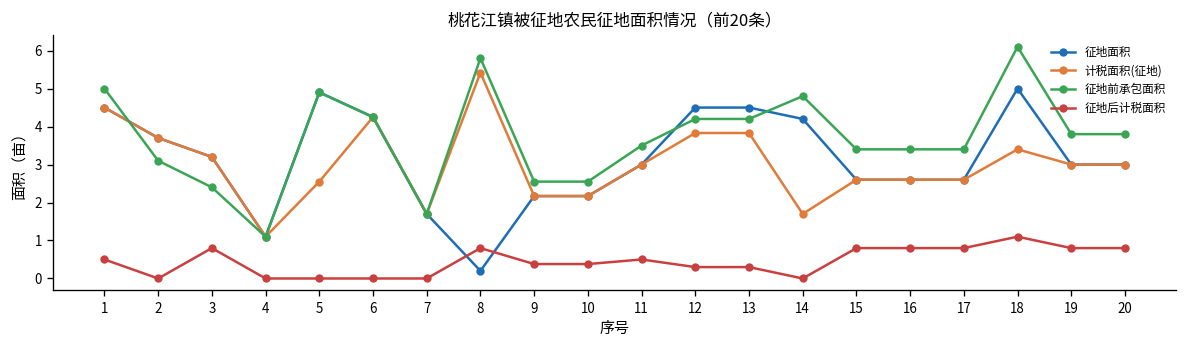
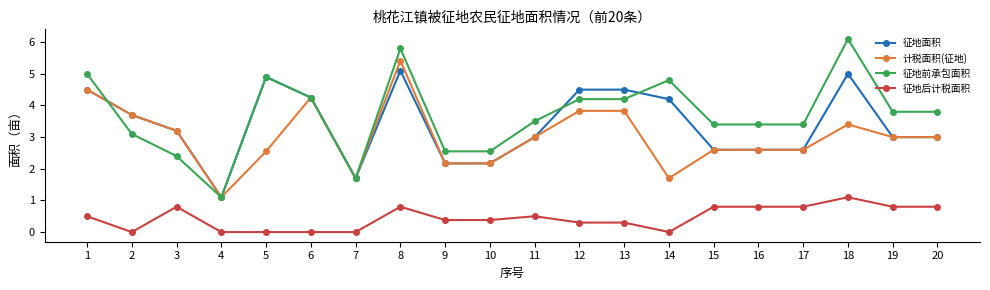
征地面积, 8: 0.2 -> 5.1
